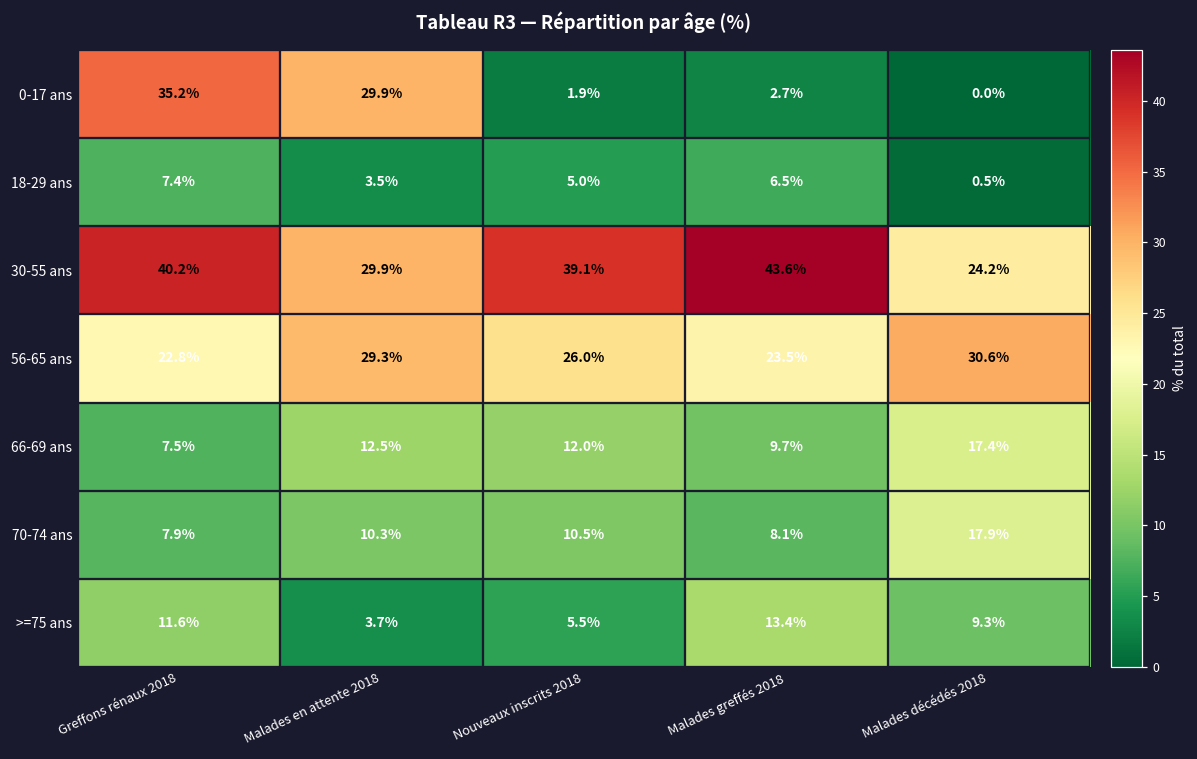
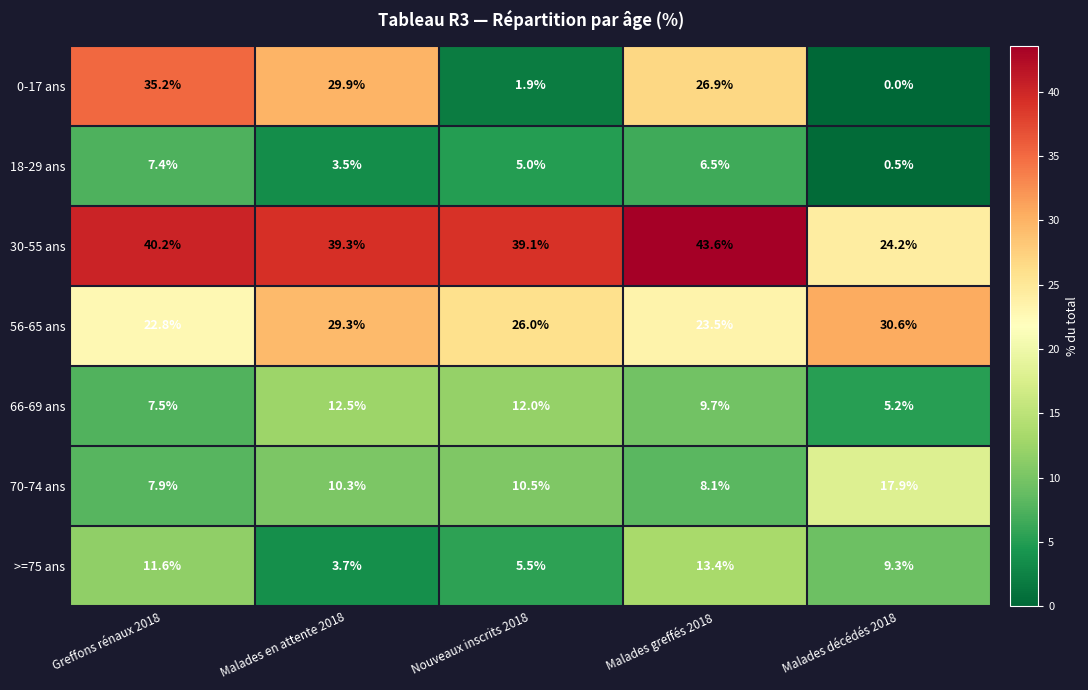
0-17 ans, Malades greffés 2018: 2.7% -> 26.9%
30-55 ans, Malades en attente 2018: 29.9% -> 39.3%
66-69 ans, Malades décédés 2018: 17.4% -> 5.2%
